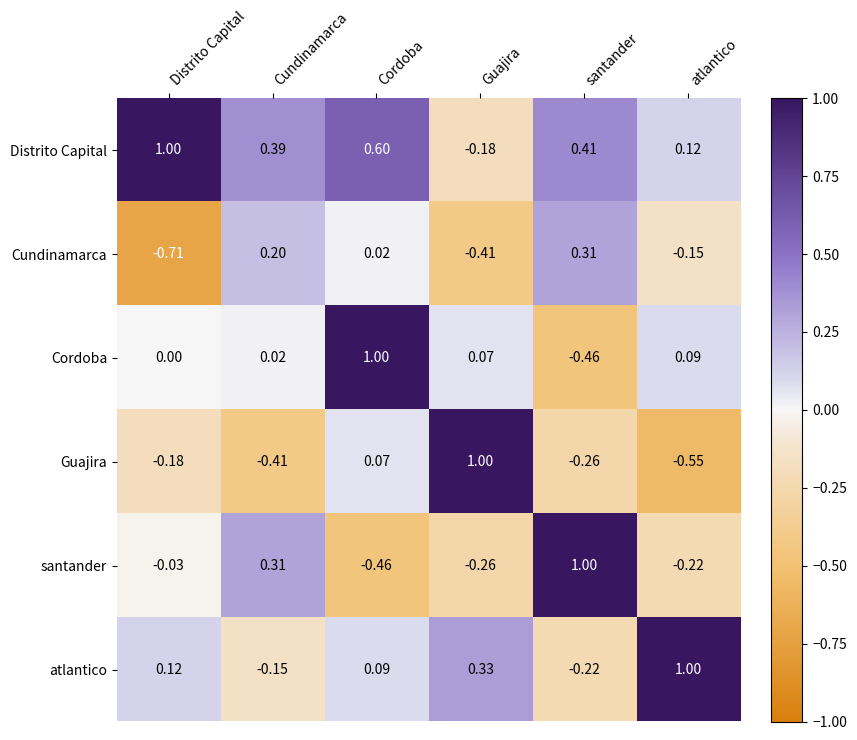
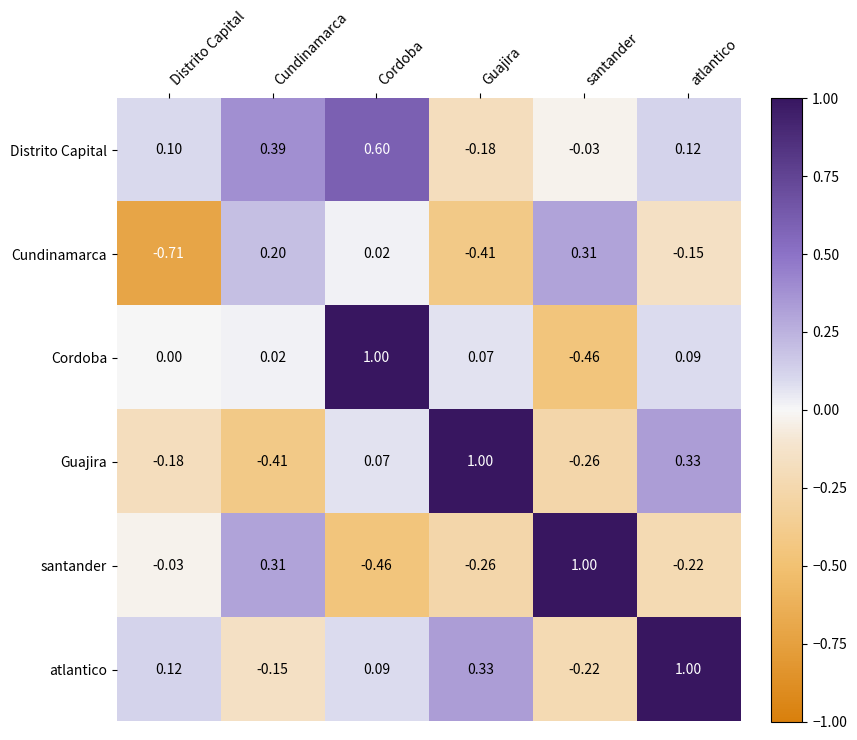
Distrito Capital, Distrito Capital: 1.00 -> 0.10
Distrito Capital, santander: 0.41 -> -0.03
Guajira, atlantico: -0.55 -> 0.33
